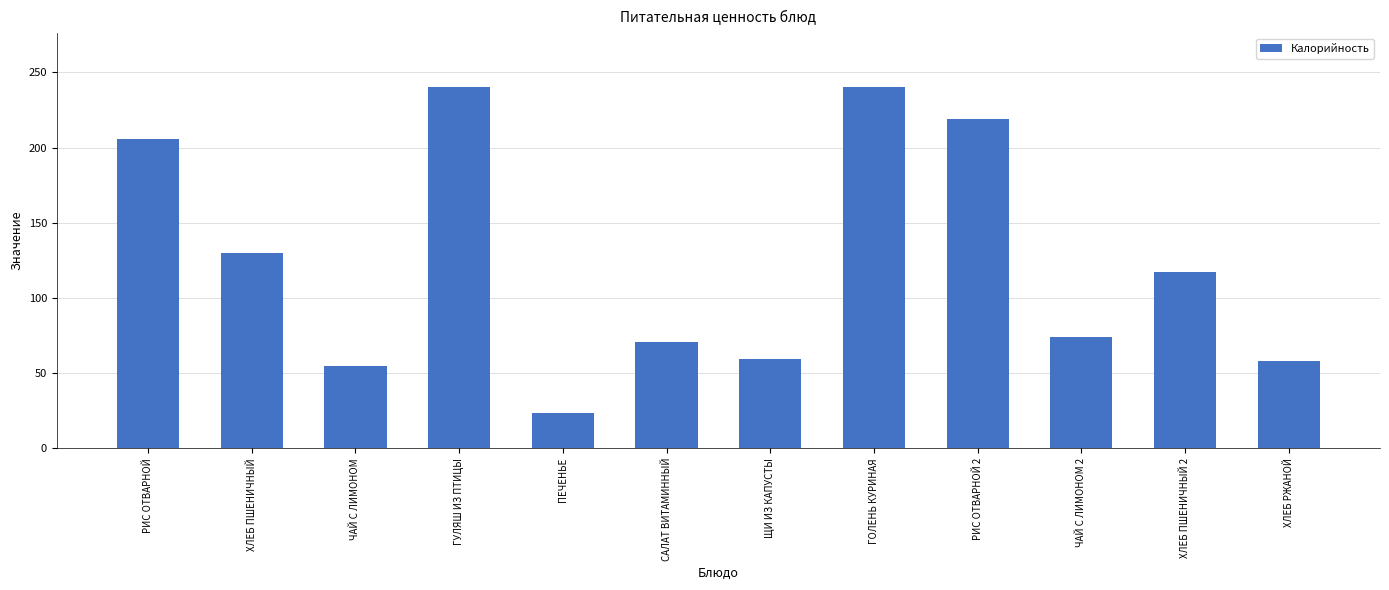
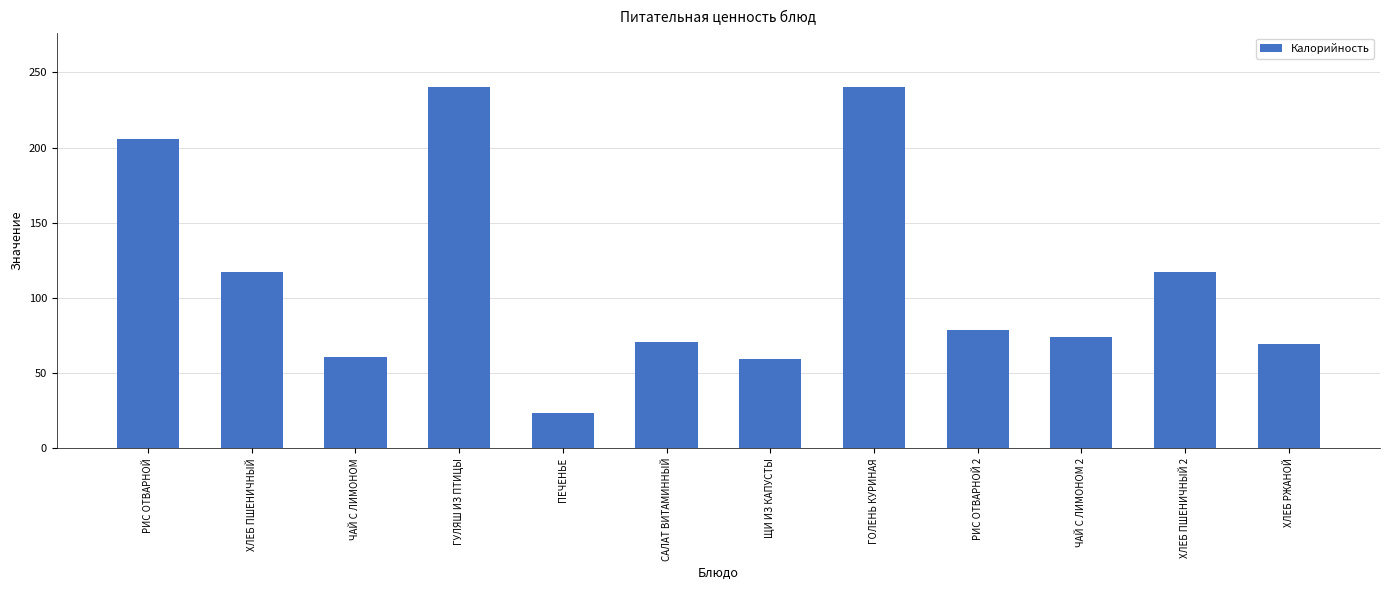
ХЛЕБ ПШЕНИЧНЫЙ: 130 -> 118
ЧАЙ С ЛИМОНОМ: 55 -> 61
РИС ОТВАРНОЙ 2: 219 -> 79
ХЛЕБ РЖАНОЙ: 58 -> 70
